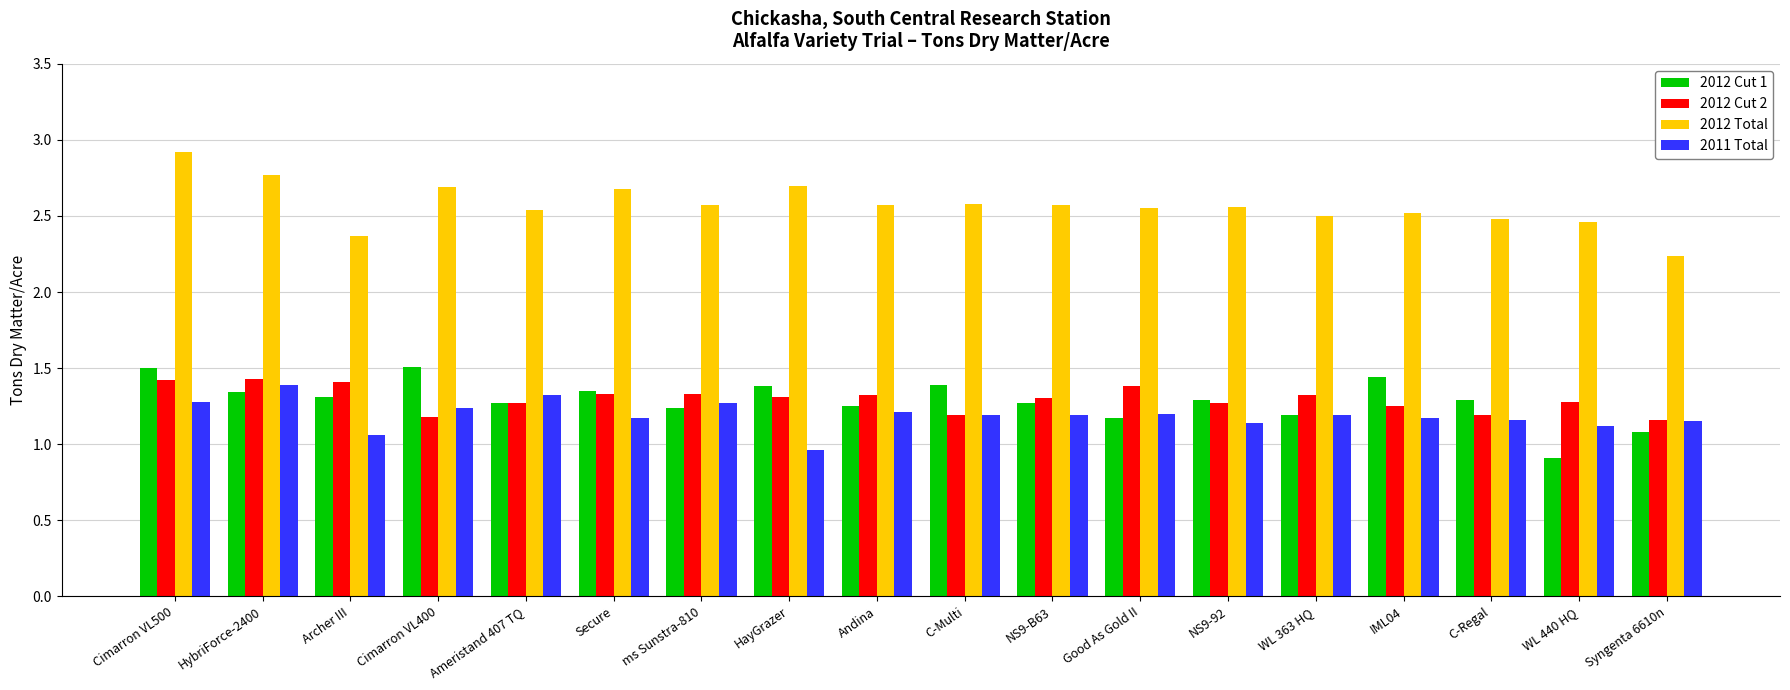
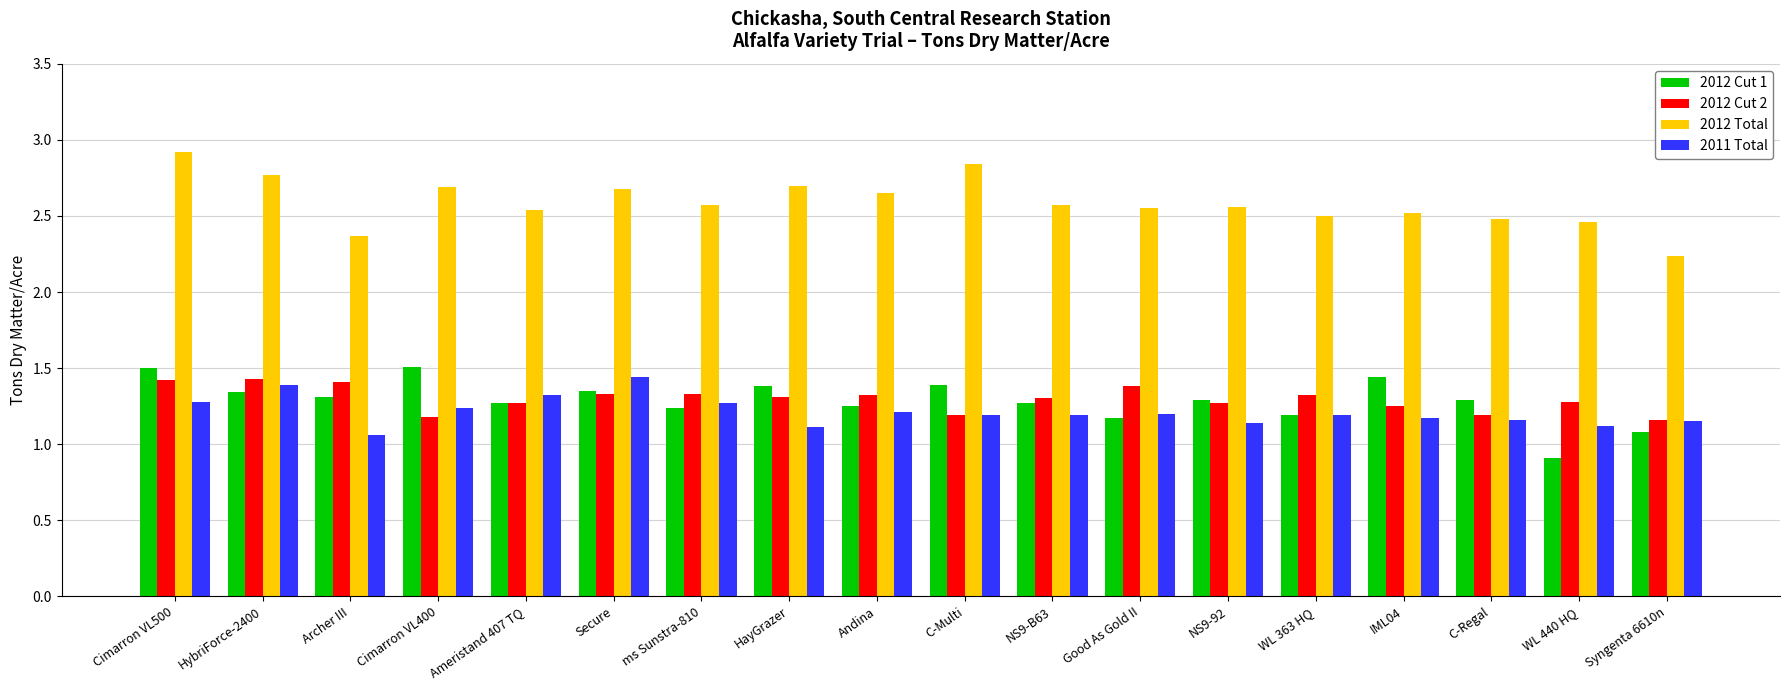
2011 Total, Secure: 1.17 -> 1.44
2011 Total, HayGrazer: 0.96 -> 1.11
2012 Total, Andina: 2.57 -> 2.65
2012 Total, C-Multi: 2.58 -> 2.84
